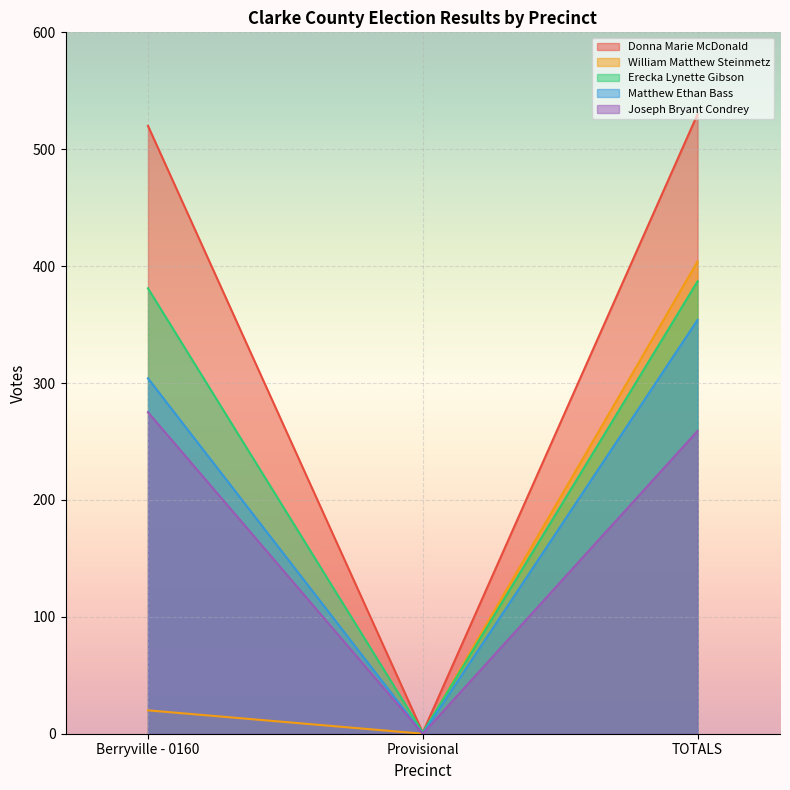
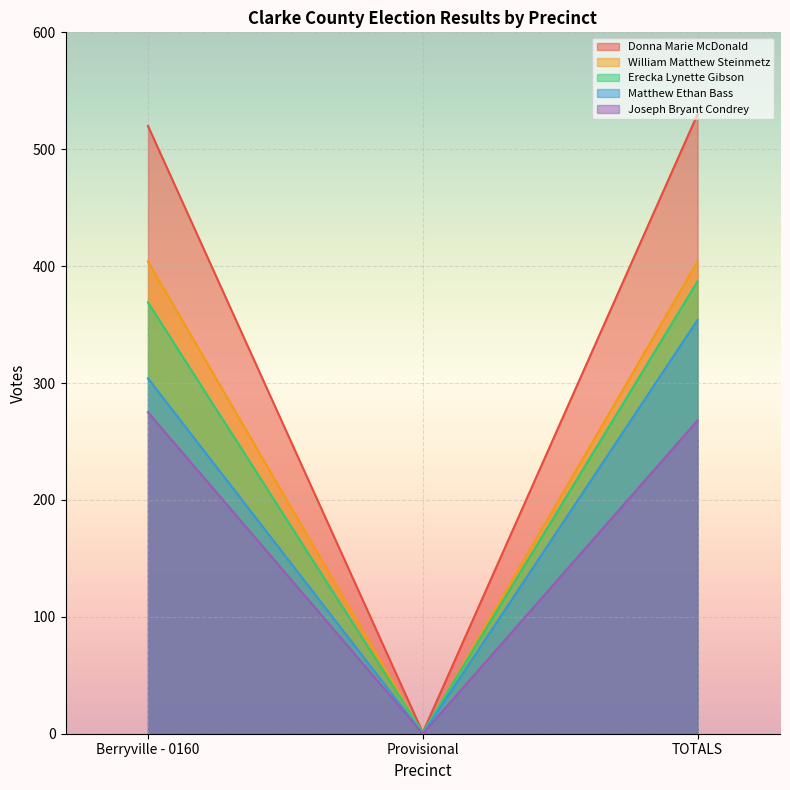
William Matthew Steinmetz, Berryville - 0160: 20 -> 404
Erecka Lynette Gibson, Berryville - 0160: 381 -> 369
Joseph Bryant Condrey, TOTALS: 259 -> 268
